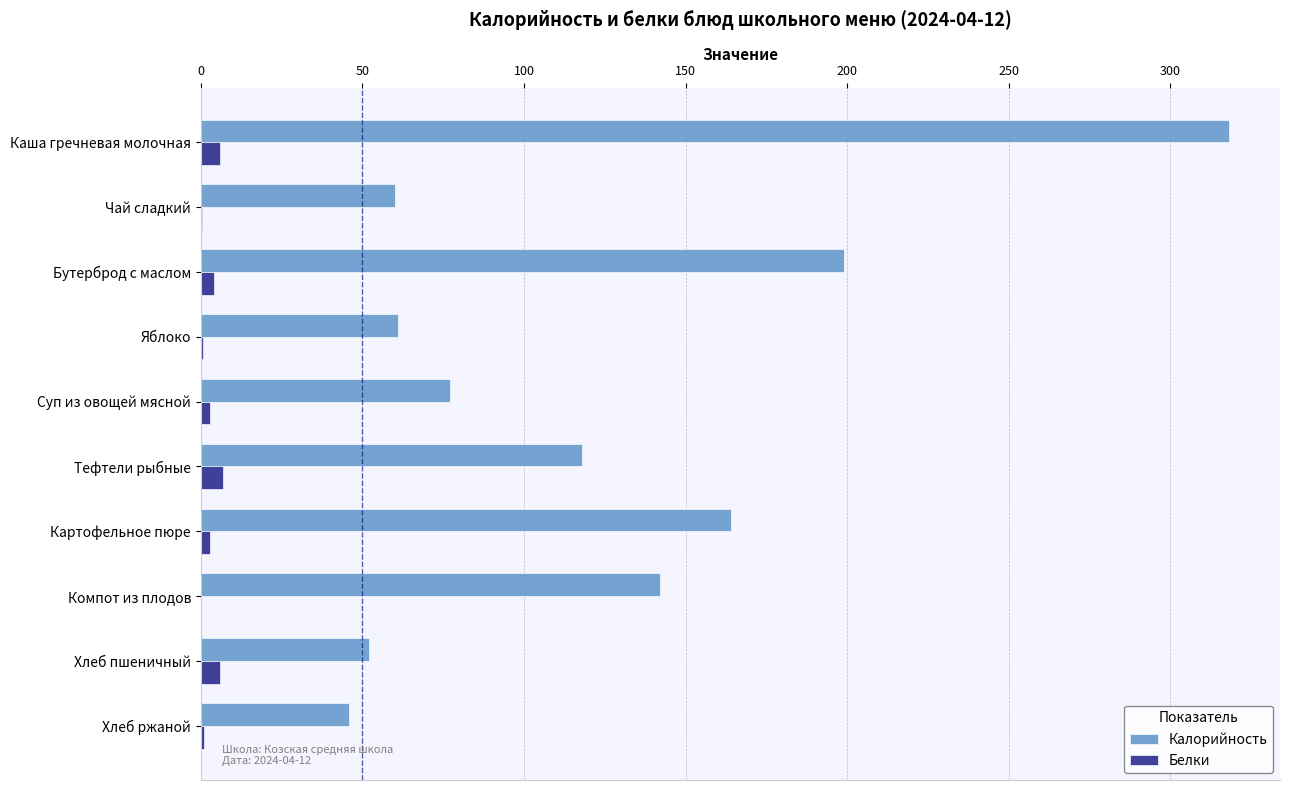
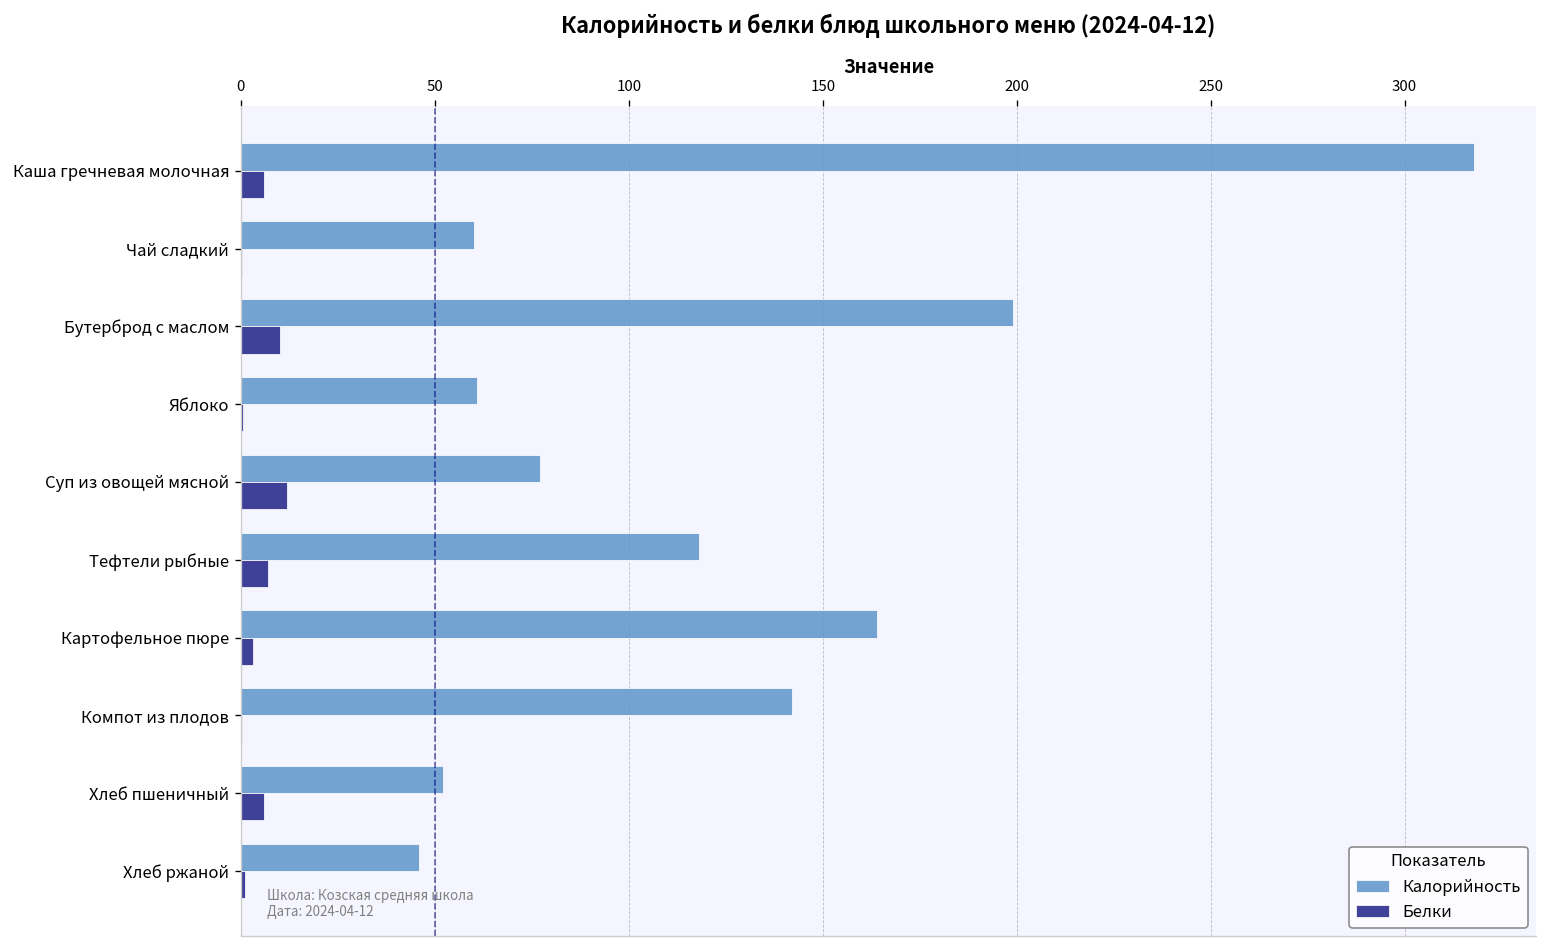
Белки, Бутерброд с маслом: 4 -> 10
Белки, Суп из овощей мясной: 3 -> 12
